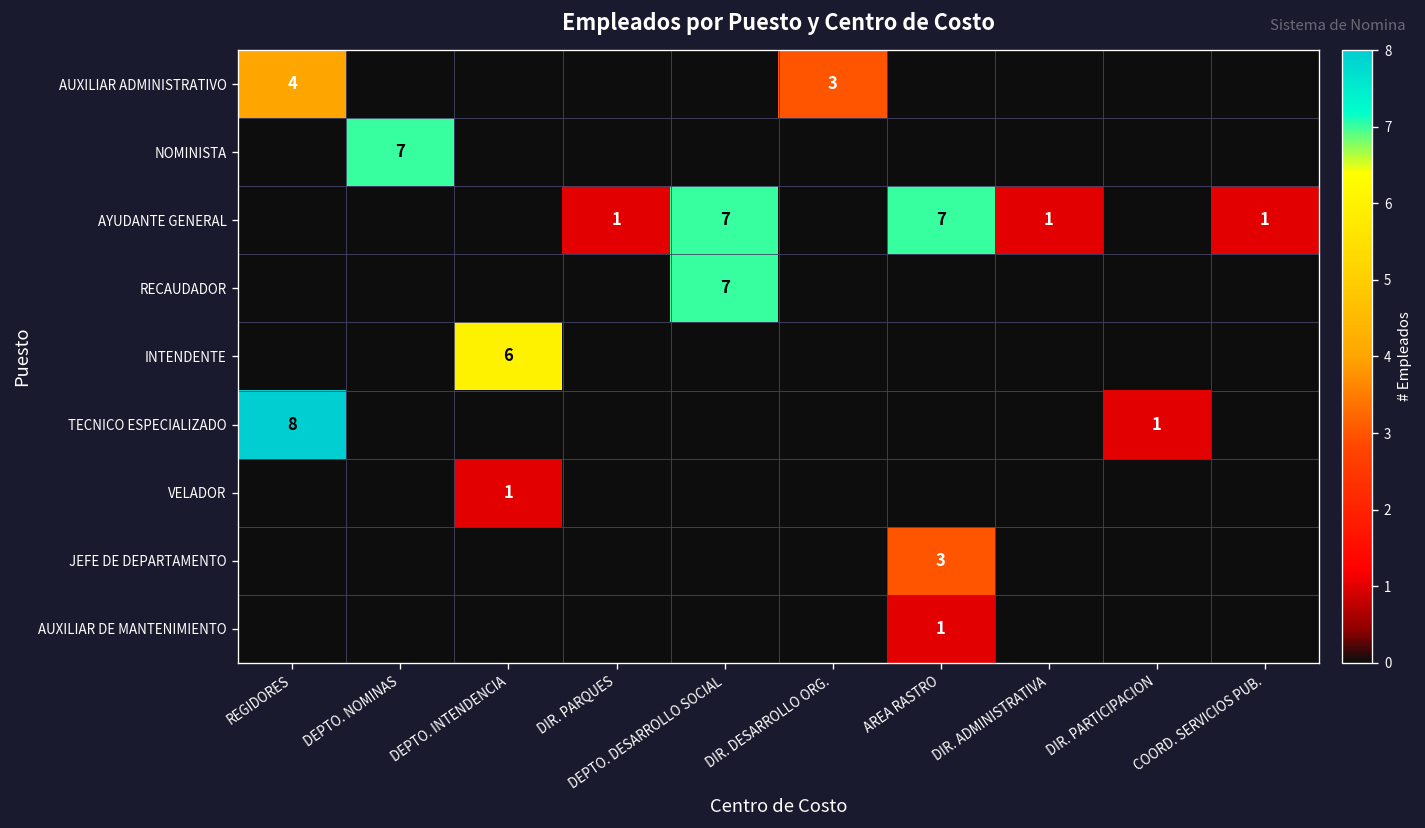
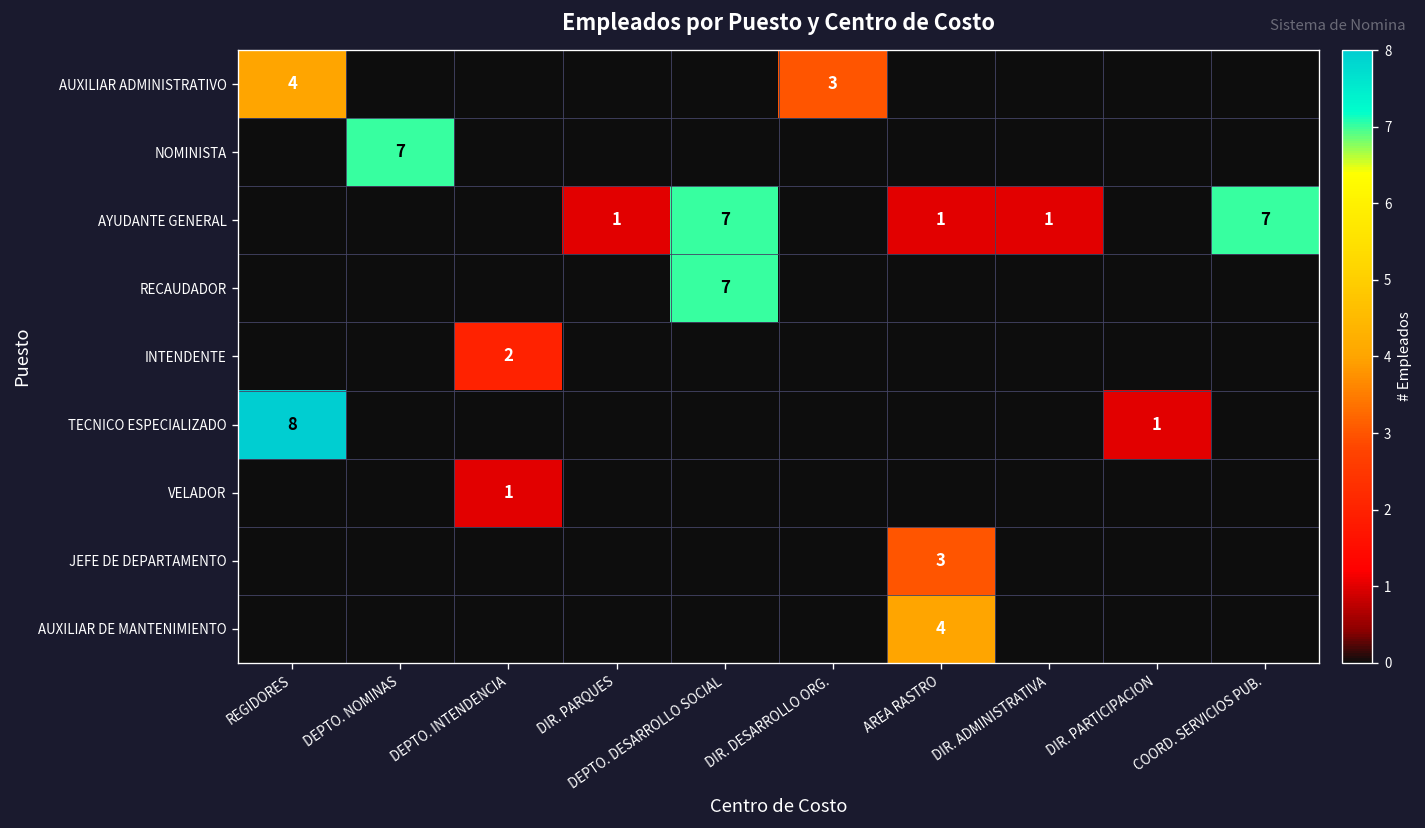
AYUDANTE GENERAL, AREA RASTRO: 7 -> 1
AYUDANTE GENERAL, COORD. SERVICIOS PUB.: 1 -> 7
INTENDENTE, DEPTO. INTENDENCIA: 6 -> 2
AUXILIAR DE MANTENIMIENTO, AREA RASTRO: 1 -> 4
